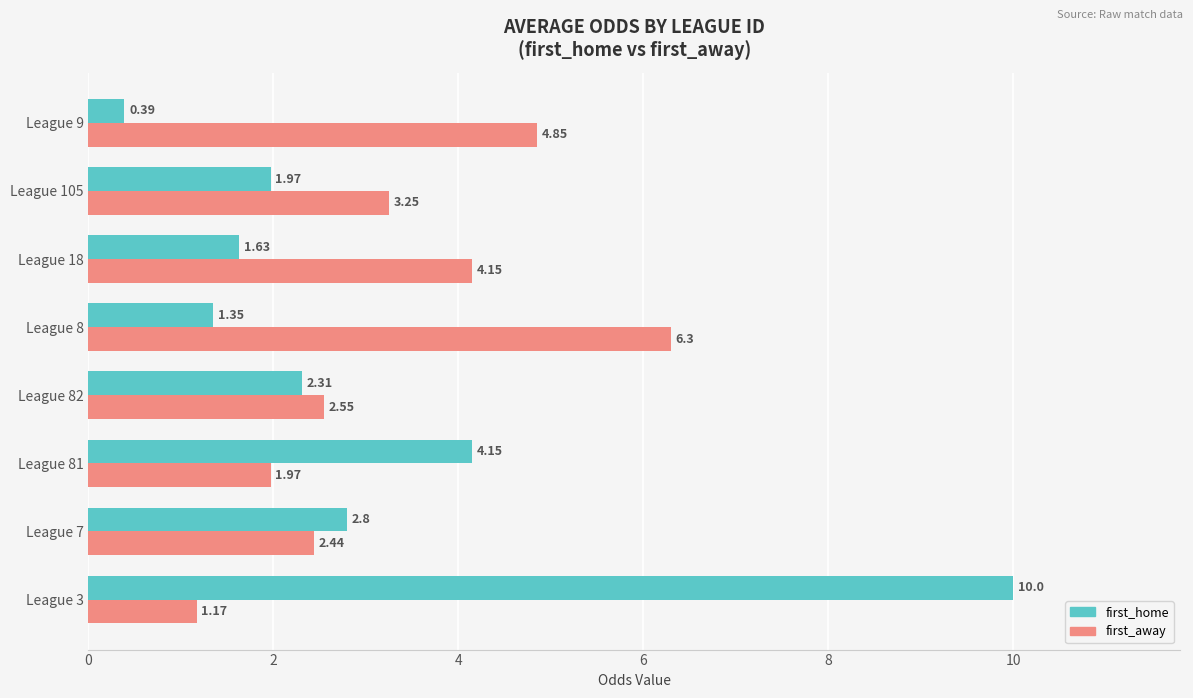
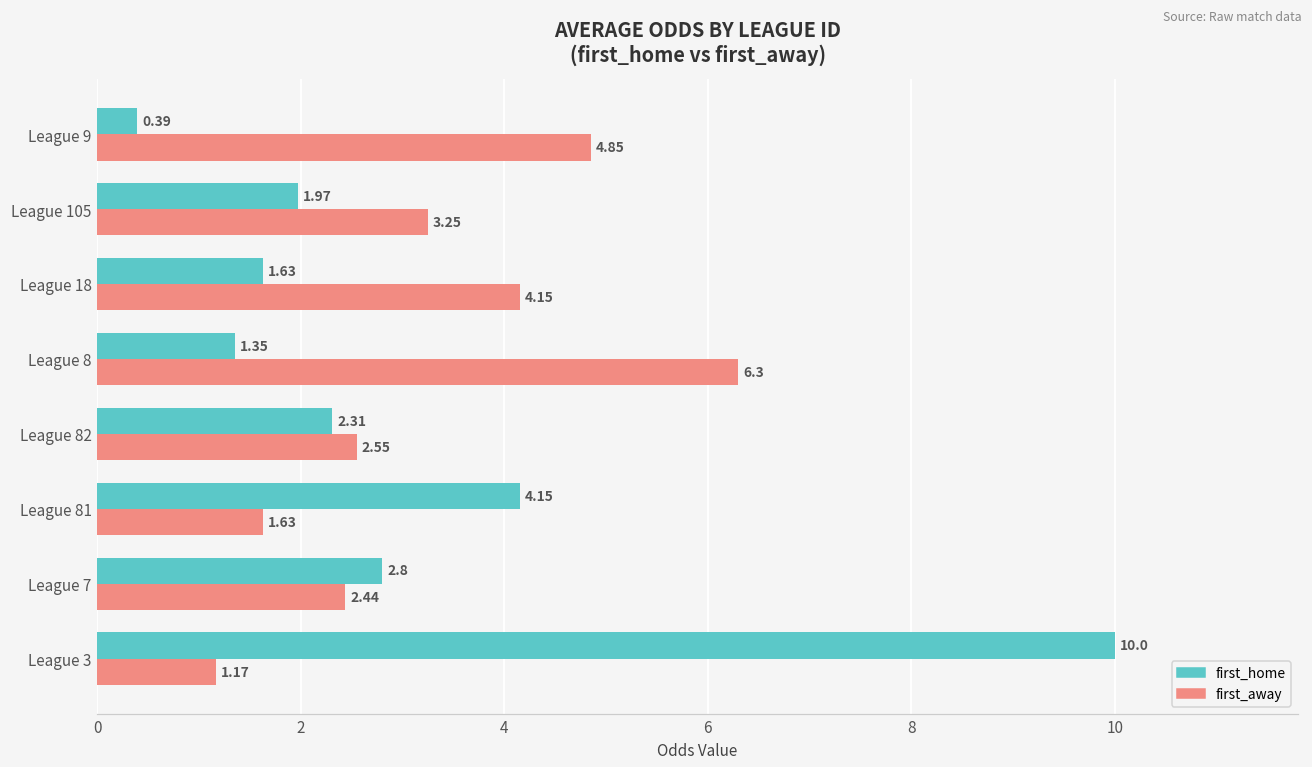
first_away, League 81: 1.97 -> 1.63
